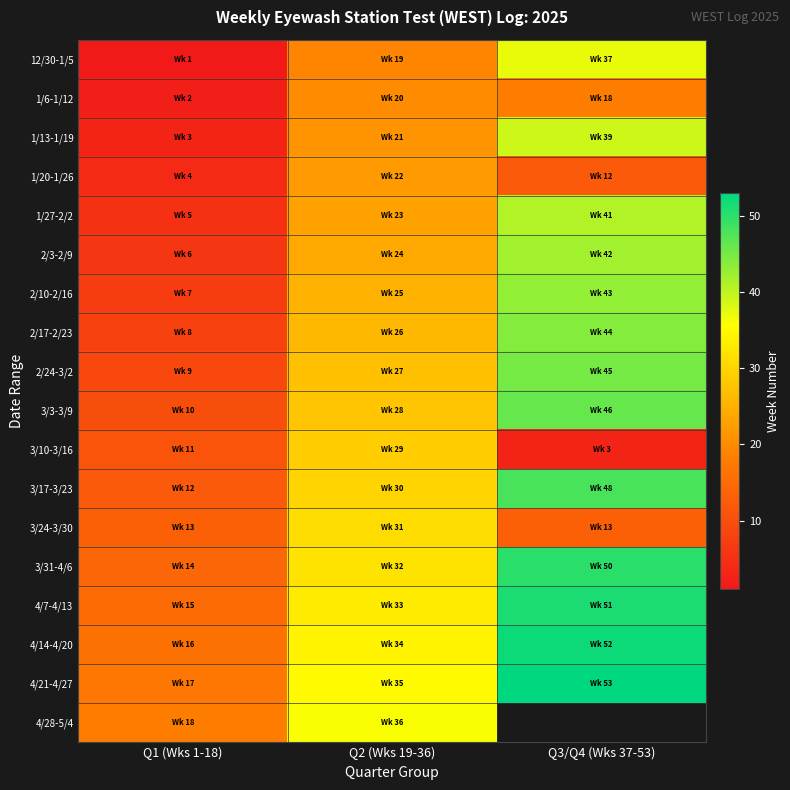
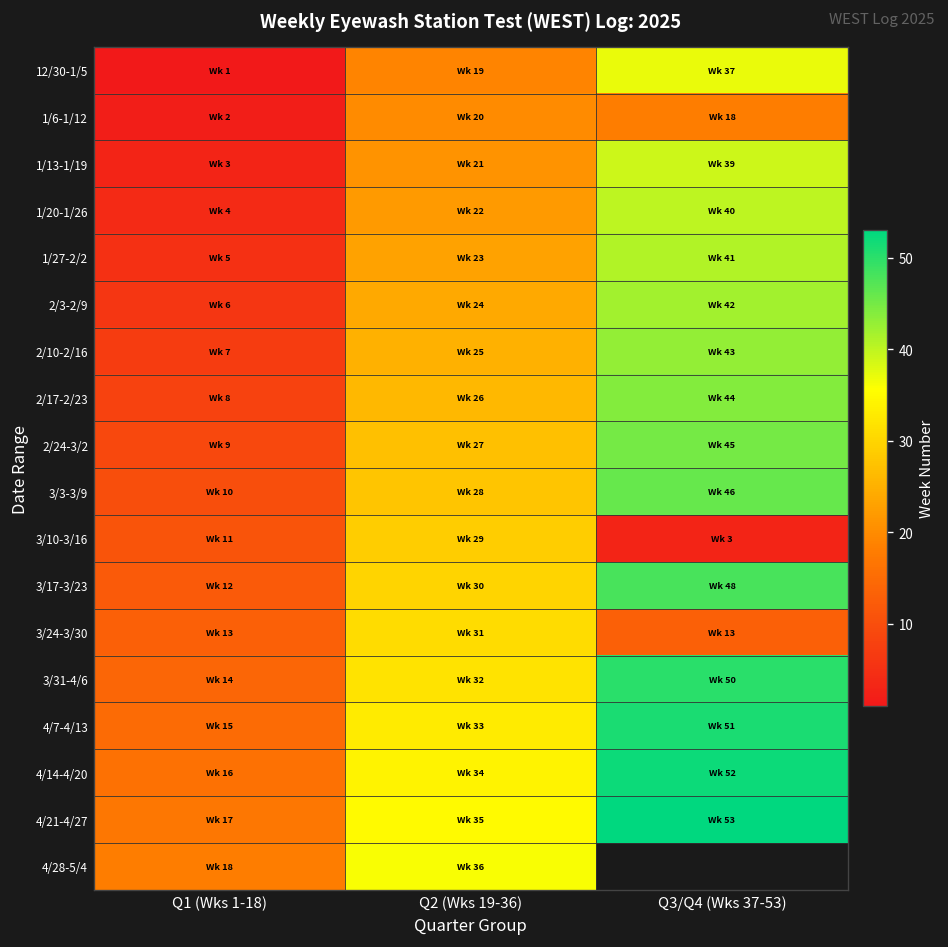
1/20-1/26, Q3/Q4 (Wks 37-53): 12 -> 40
